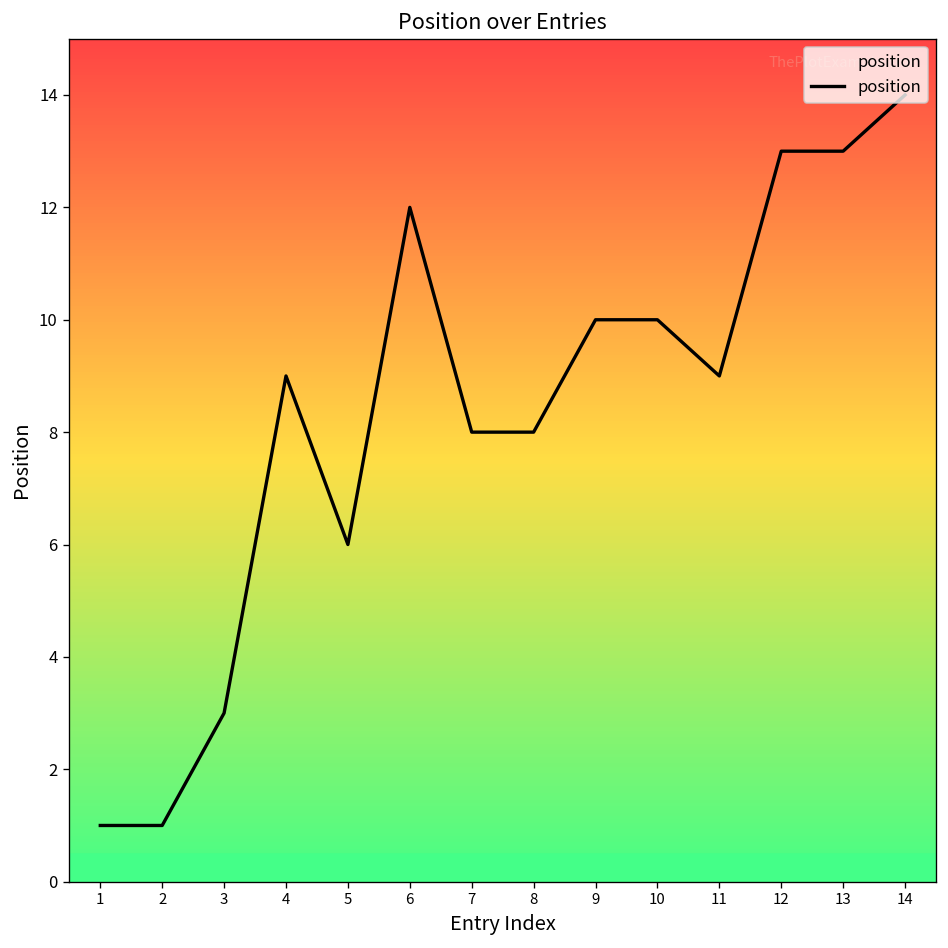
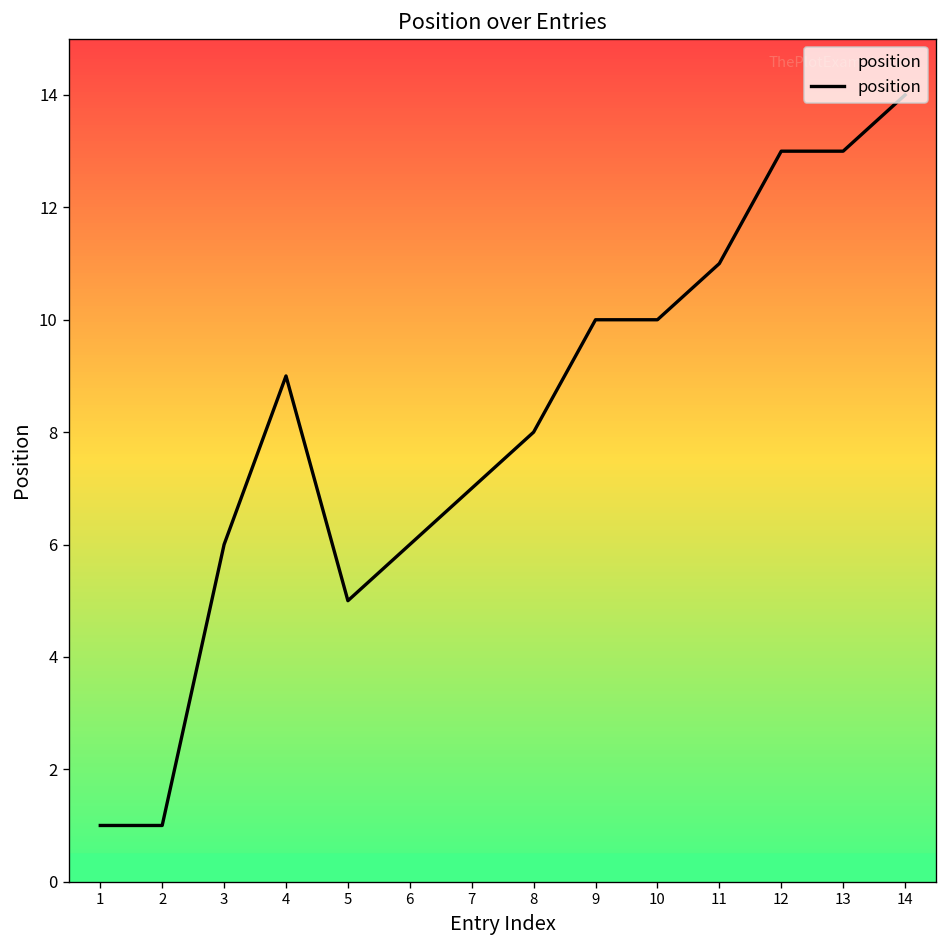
3: 3 -> 6
5: 6 -> 5
6: 12 -> 6
7: 8 -> 7
11: 9 -> 11
